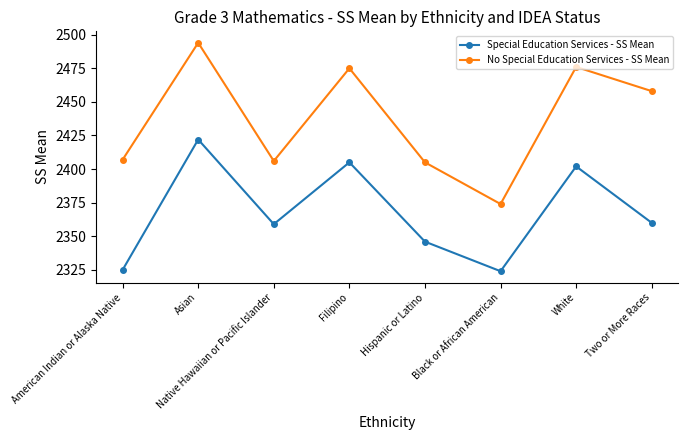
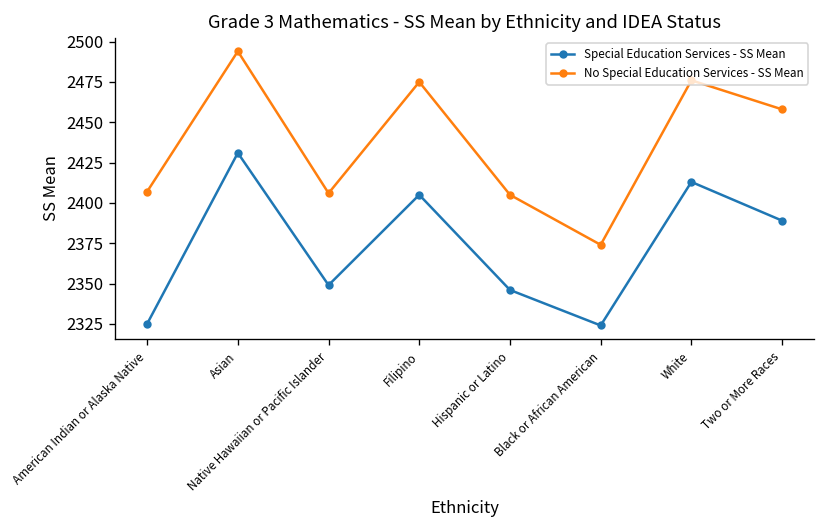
Special Education Services - SS Mean, Asian: 2422 -> 2431
Special Education Services - SS Mean, Native Hawaiian or Pacific Islander: 2359 -> 2349
Special Education Services - SS Mean, White: 2402 -> 2413
Special Education Services - SS Mean, Two or More Races: 2360 -> 2389
